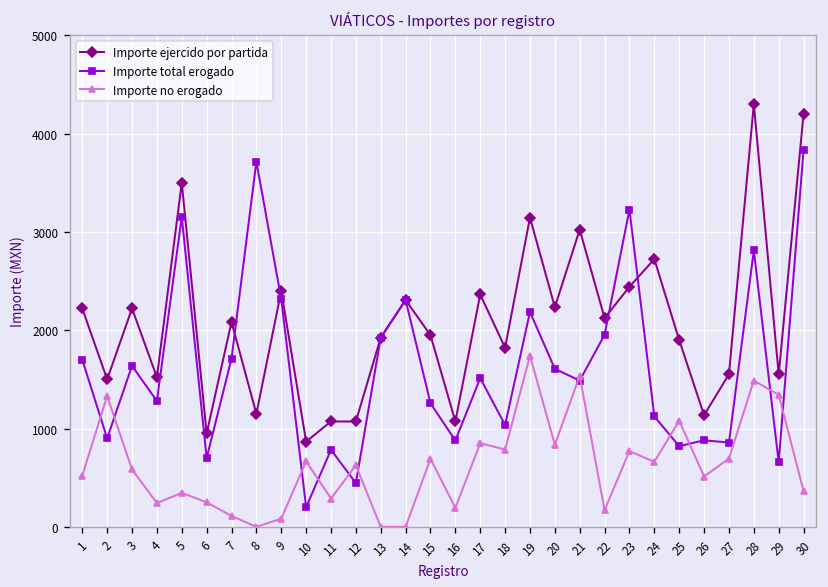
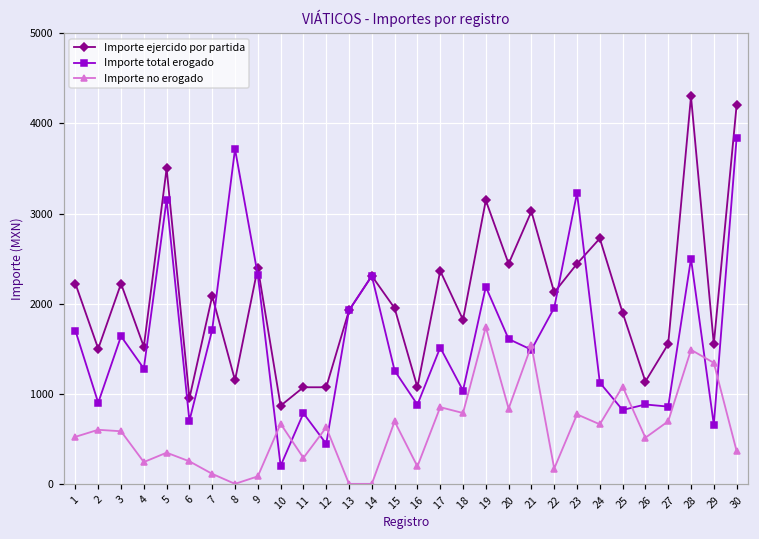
Importe no erogado, 2: 1300 -> 600
Importe ejercido por partida, 20: 2200 -> 2400
Importe total erogado, 28: 2800 -> 2500
